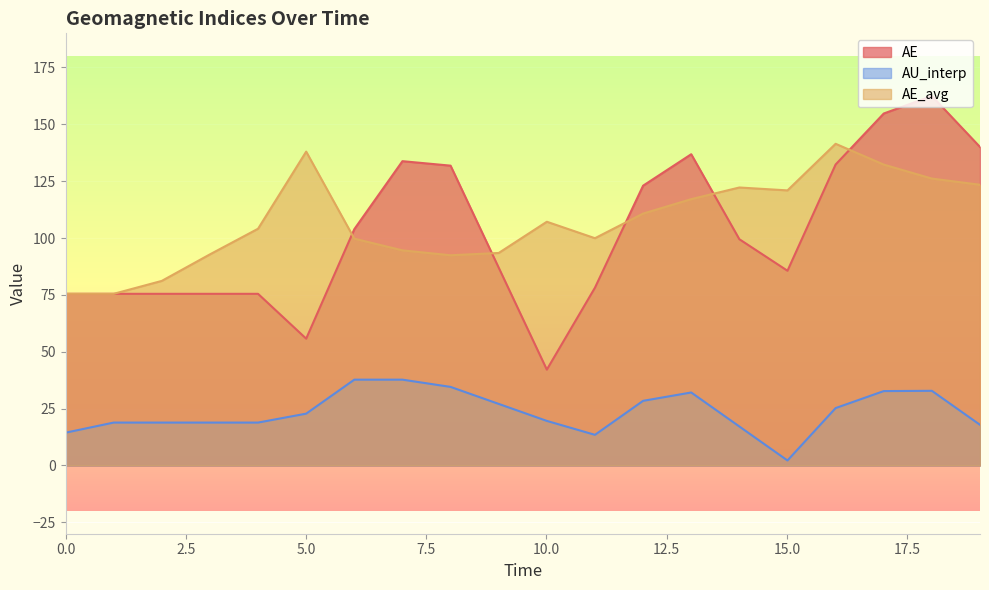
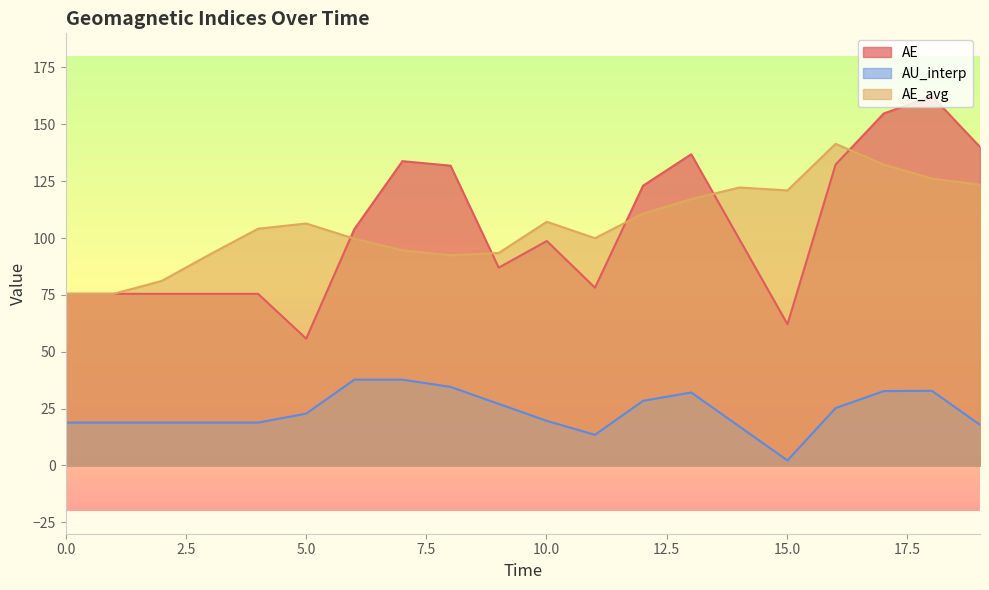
AU_interp, 0.0: 14 -> 19
AE_avg, 5.0: 138 -> 106
AE, 10.0: 42 -> 99
AE, 15.0: 86 -> 62
